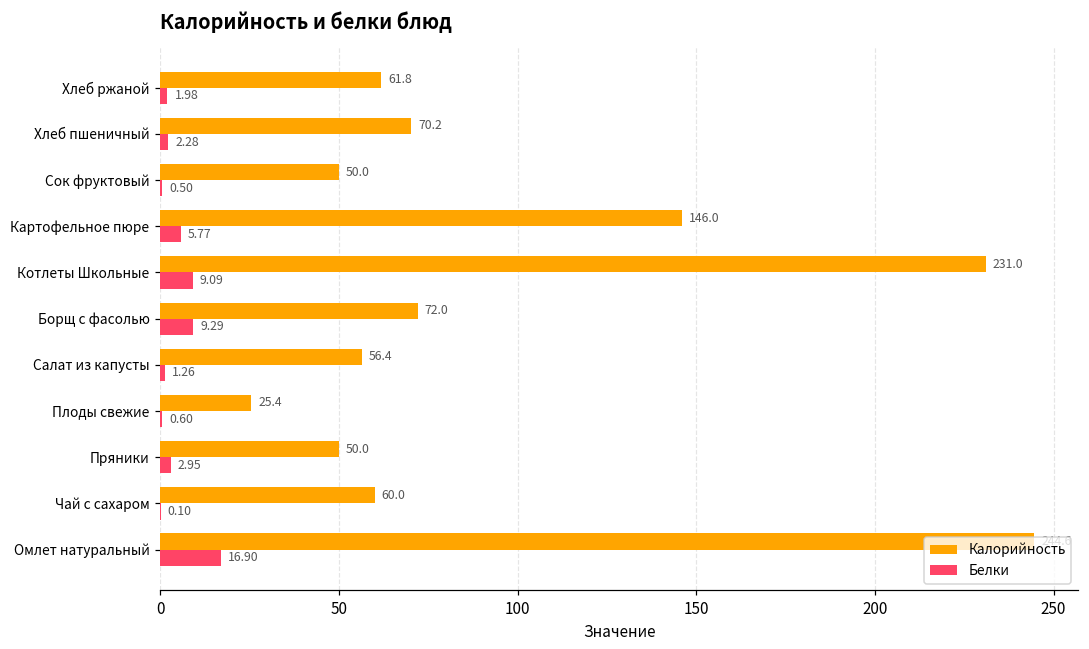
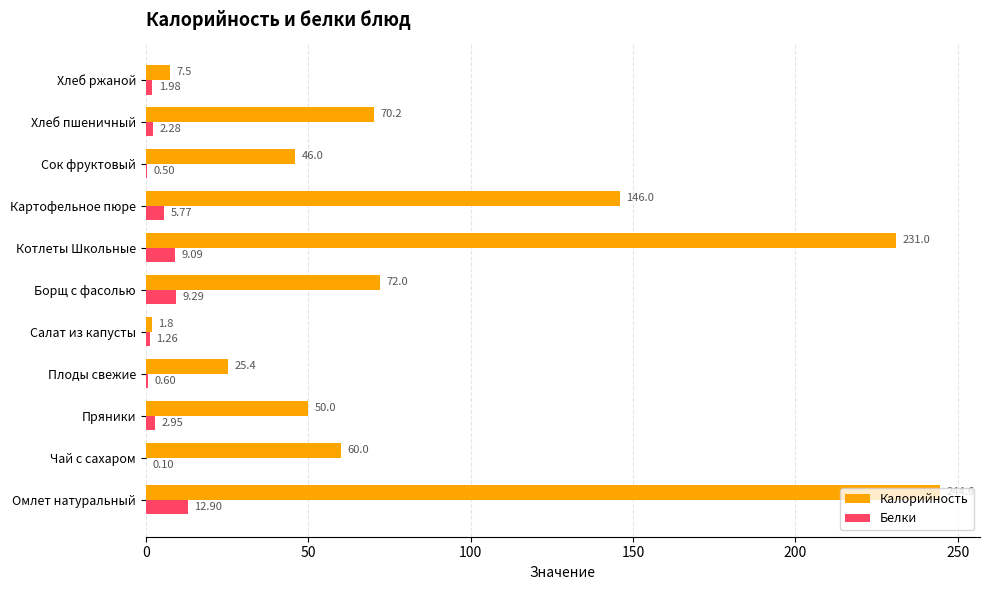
Калорийность, Хлеб ржаной: 61.8 -> 7.5
Калорийность, Сок фруктовый: 50.0 -> 46.0
Калорийность, Салат из капусты: 56.4 -> 1.8
Белки, Омлет натуральный: 16.90 -> 12.90
